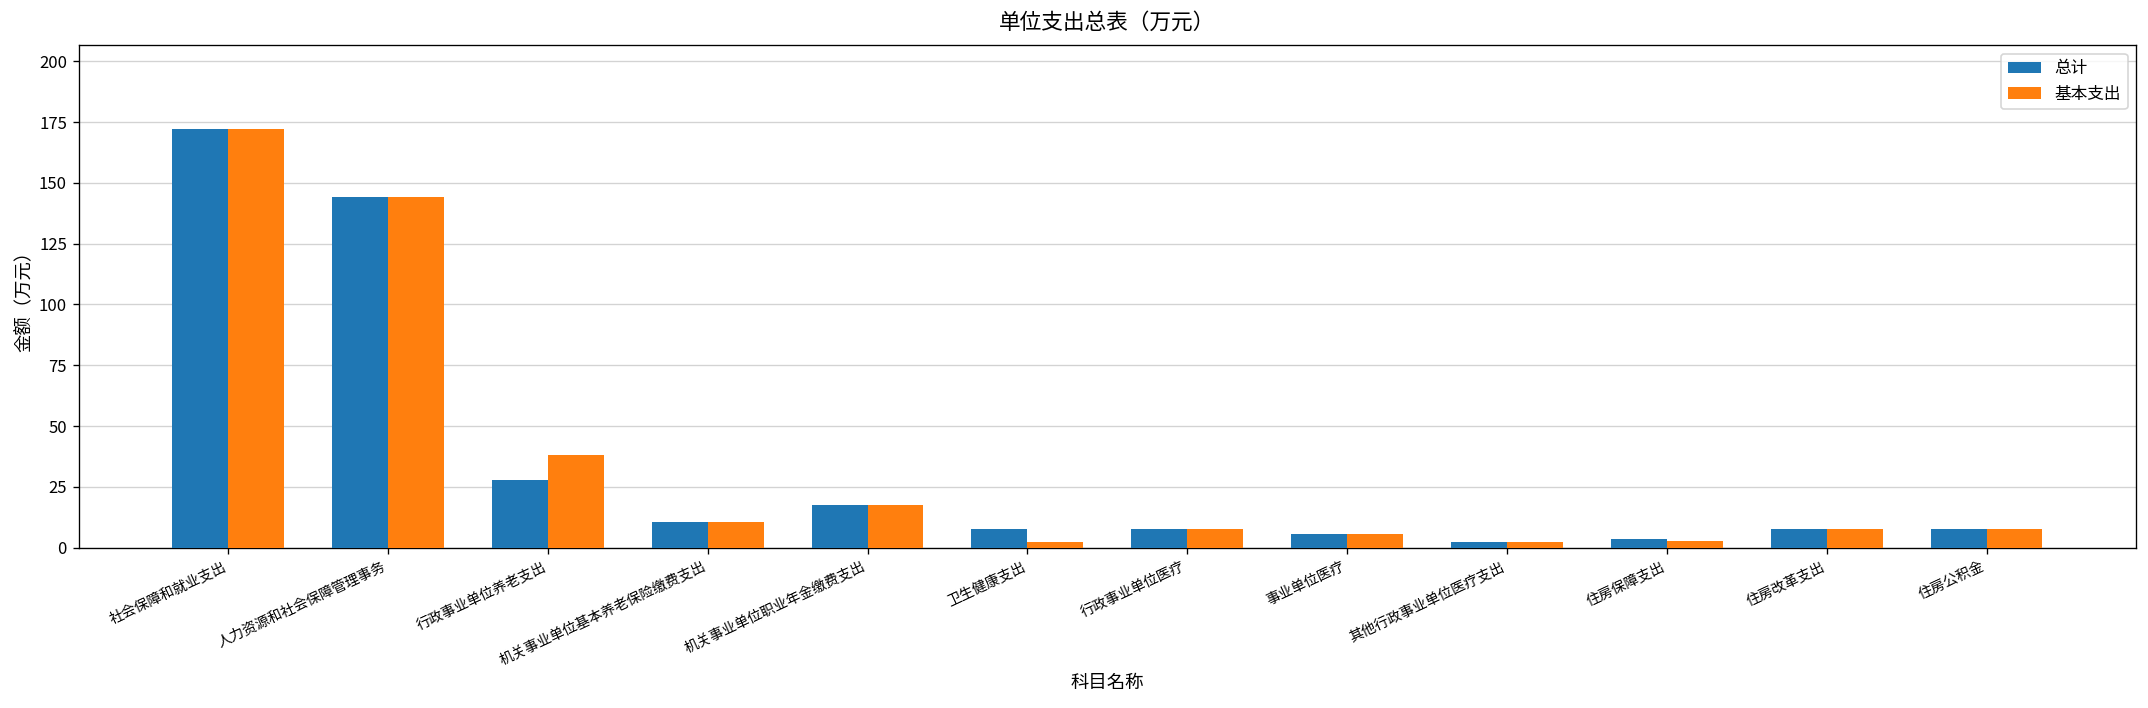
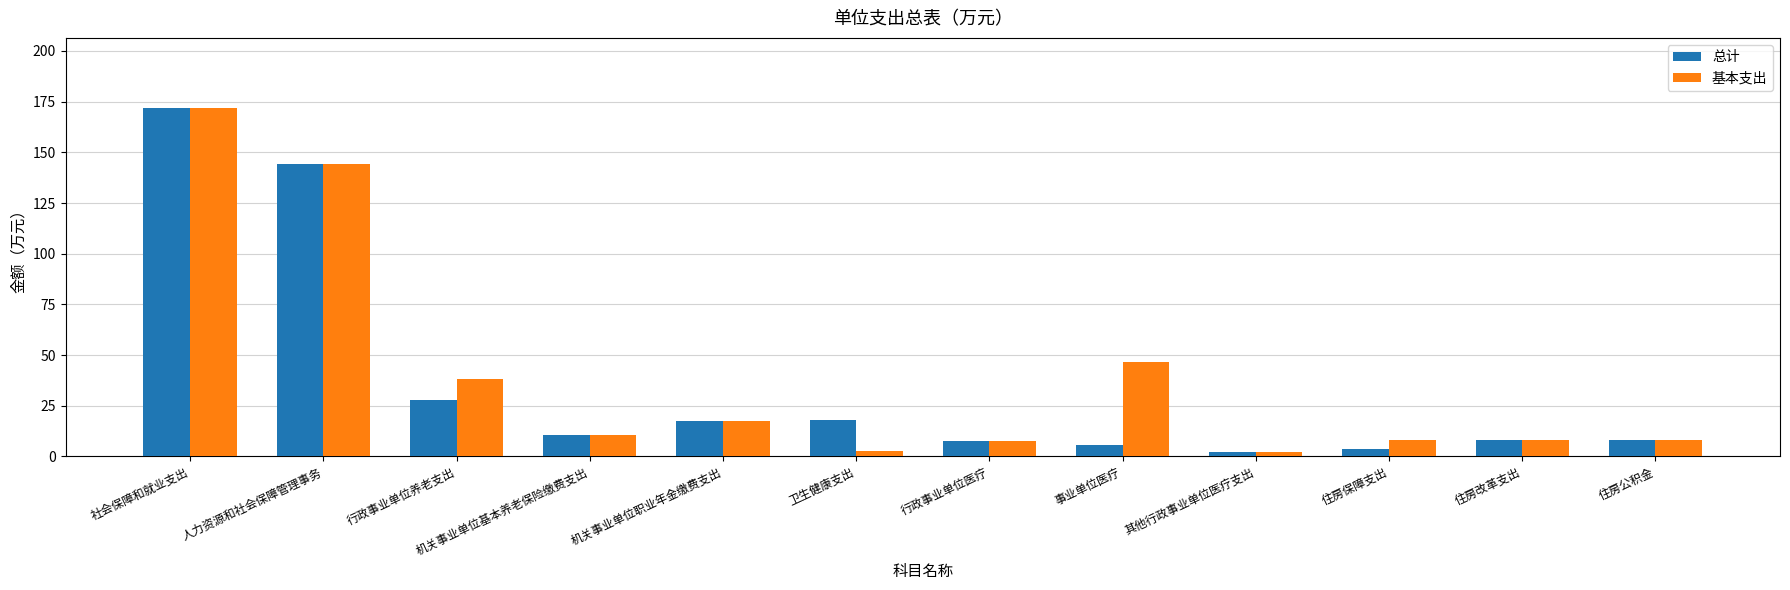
总计, 卫生健康支出: 8 -> 18
基本支出, 事业单位医疗: 6 -> 47
基本支出, 住房保障支出: 3 -> 8
